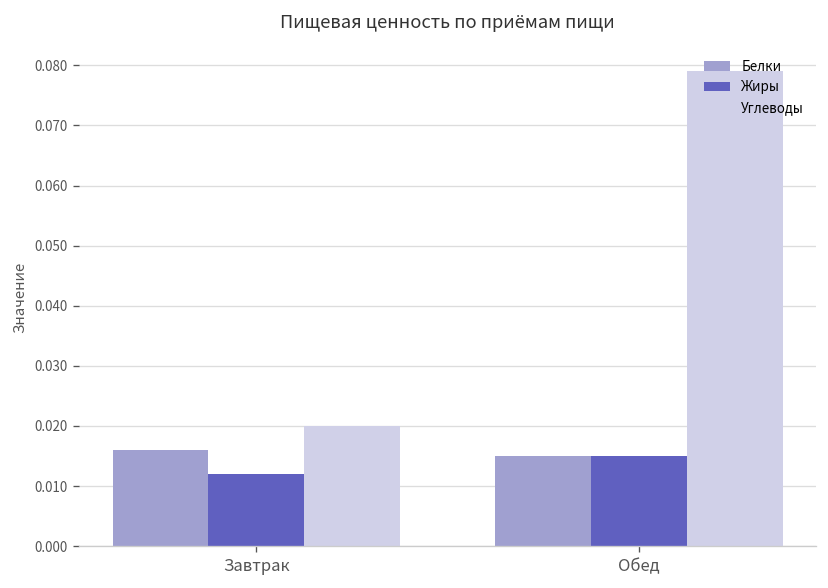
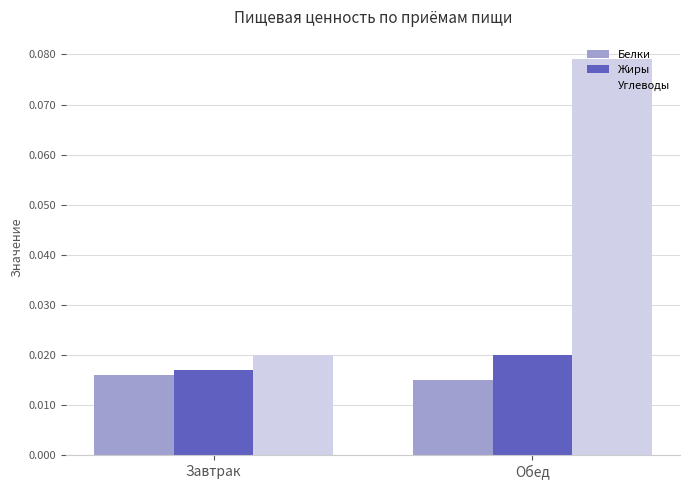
Жиры, Завтрак: 0.012 -> 0.017
Жиры, Обед: 0.015 -> 0.020
